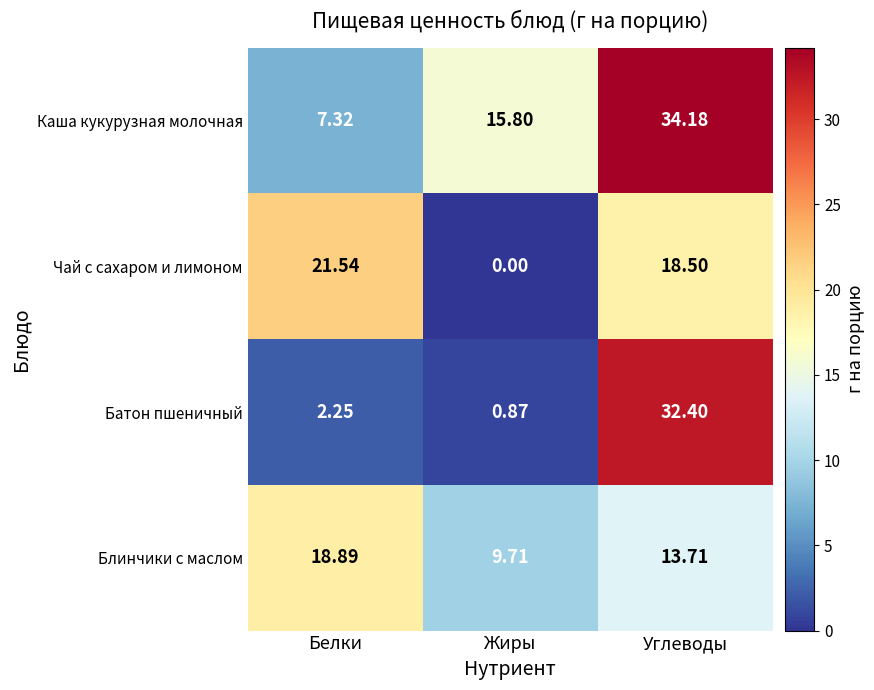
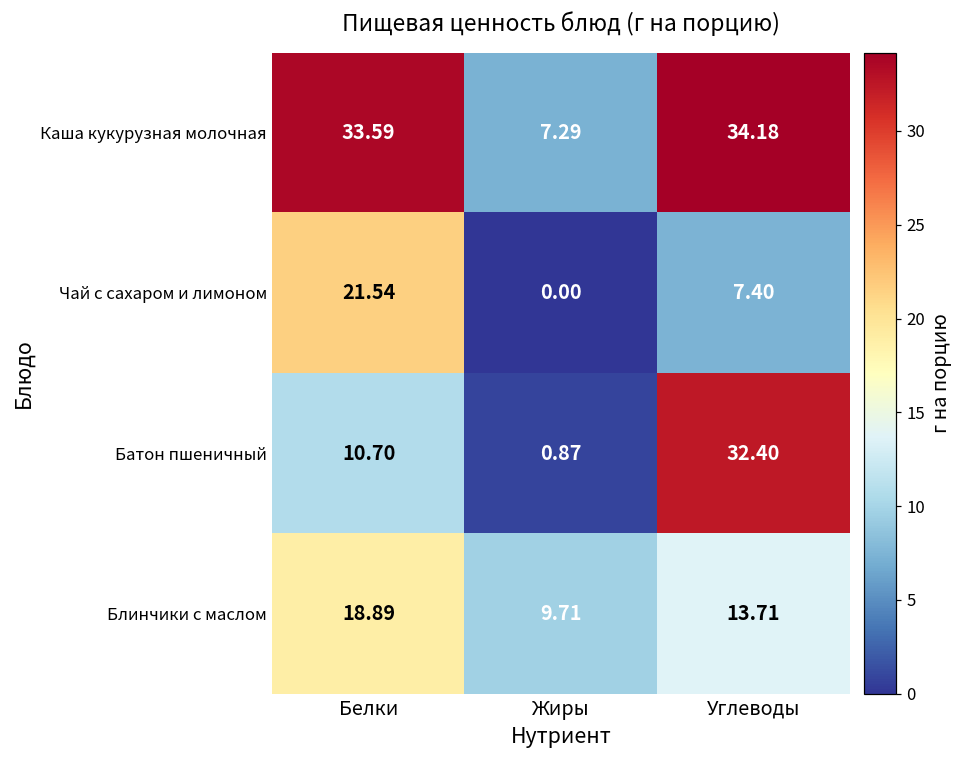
Каша кукурузная молочная, Белки: 7.32 -> 33.59
Каша кукурузная молочная, Жиры: 15.80 -> 7.29
Чай с сахаром и лимоном, Углеводы: 18.50 -> 7.40
Батон пшеничный, Белки: 2.25 -> 10.70
